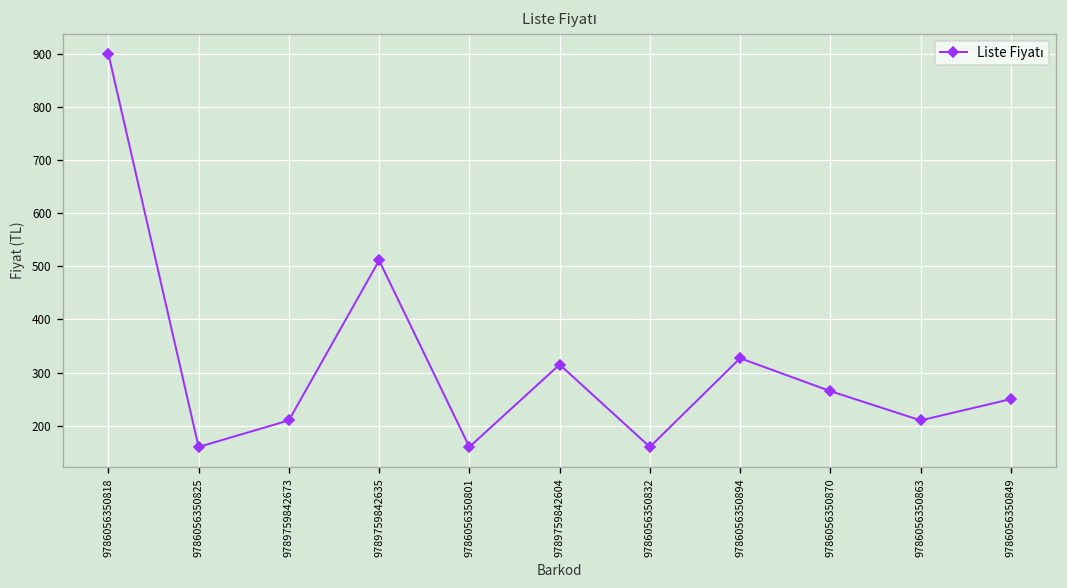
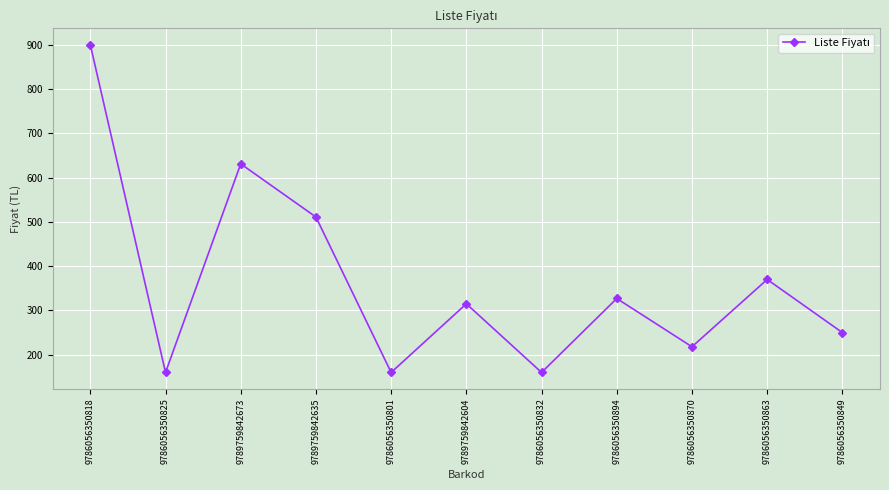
9789759842673: 210 -> 630
9786056350870: 270 -> 220
9786056350863: 210 -> 370
